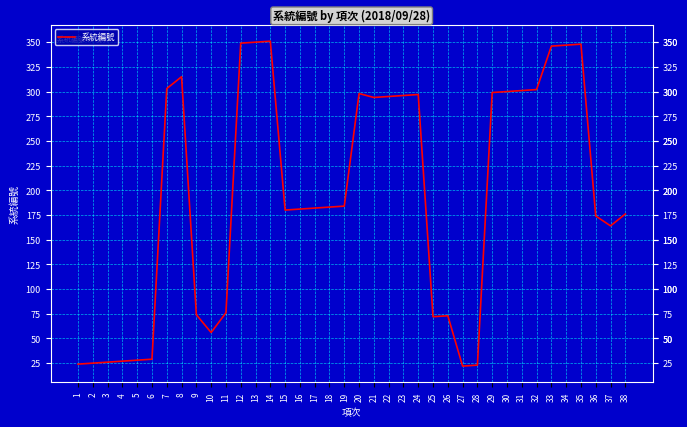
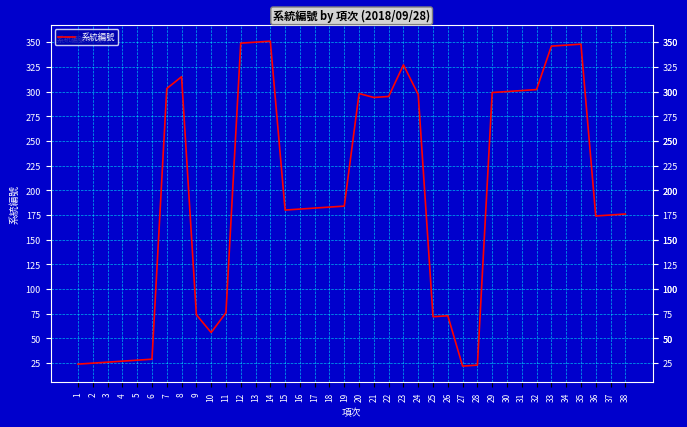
23: 300 -> 330
37: 160 -> 180
